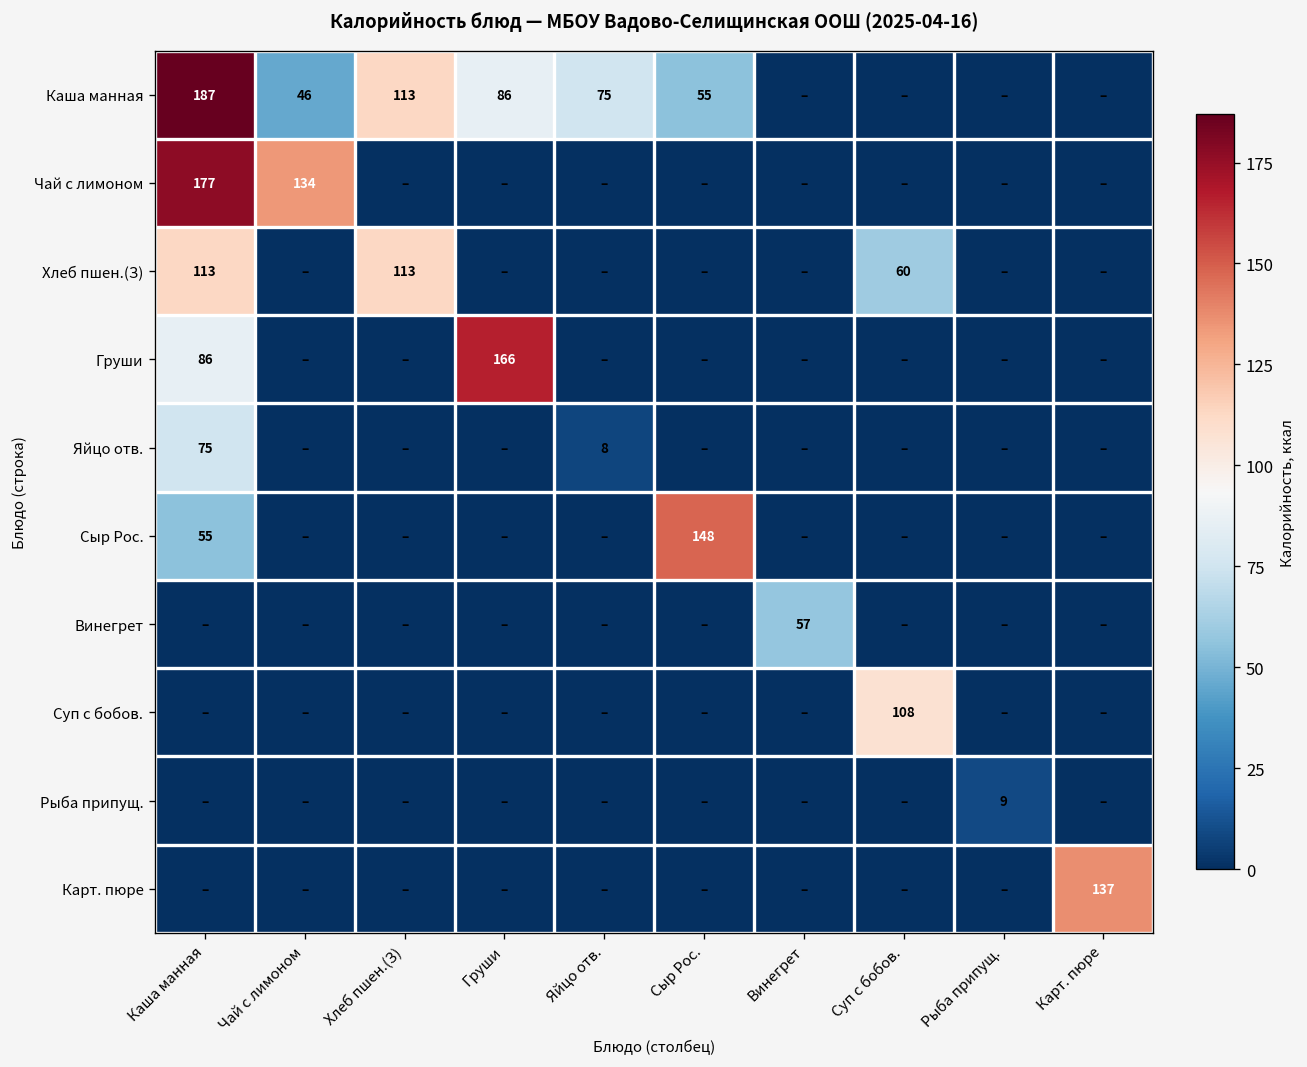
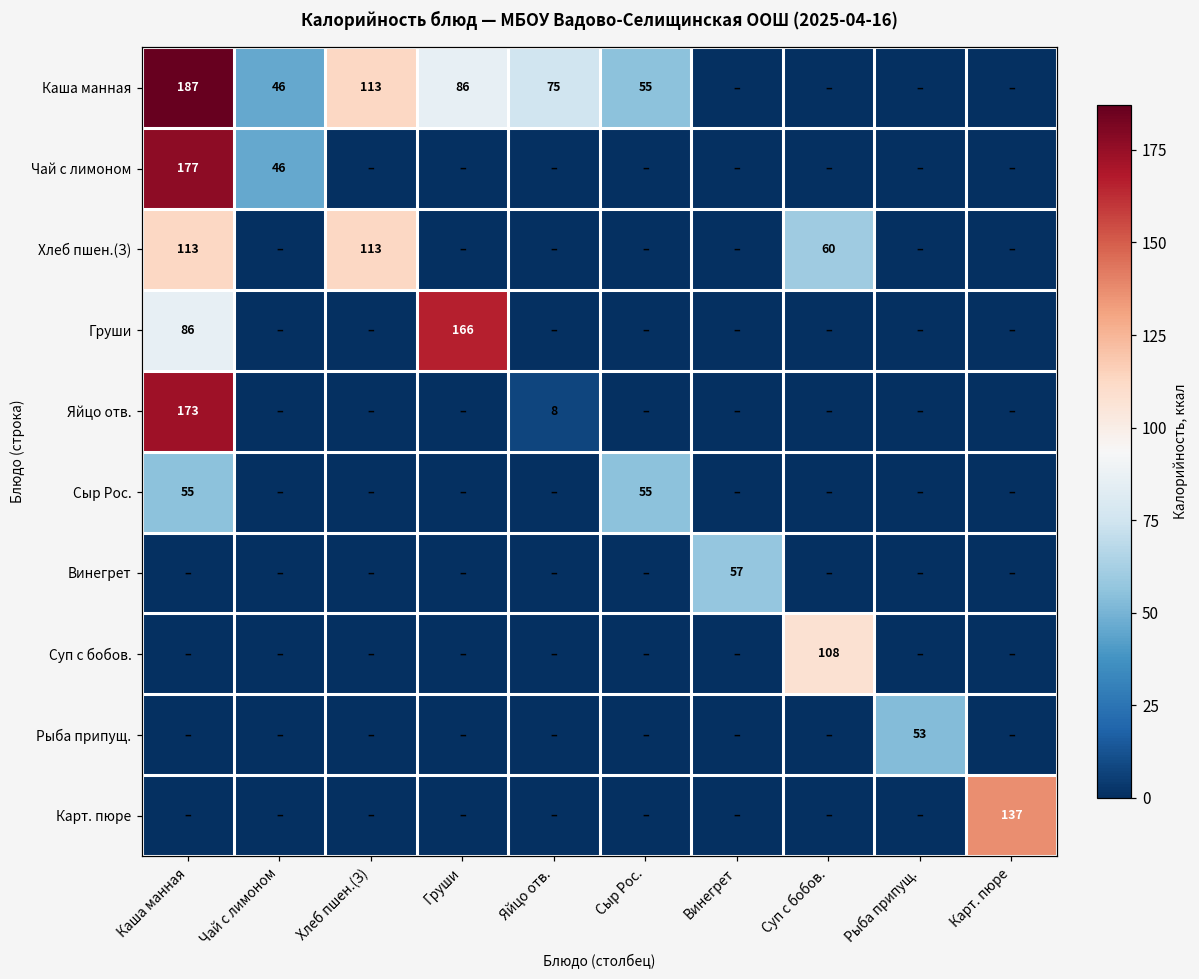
Чай с лимоном, Чай с лимоном: 134 -> 46
Яйцо отв., Каша манная: 75 -> 173
Сыр Рос., Сыр Рос.: 148 -> 55
Рыба припущ., Рыба припущ.: 9 -> 53
